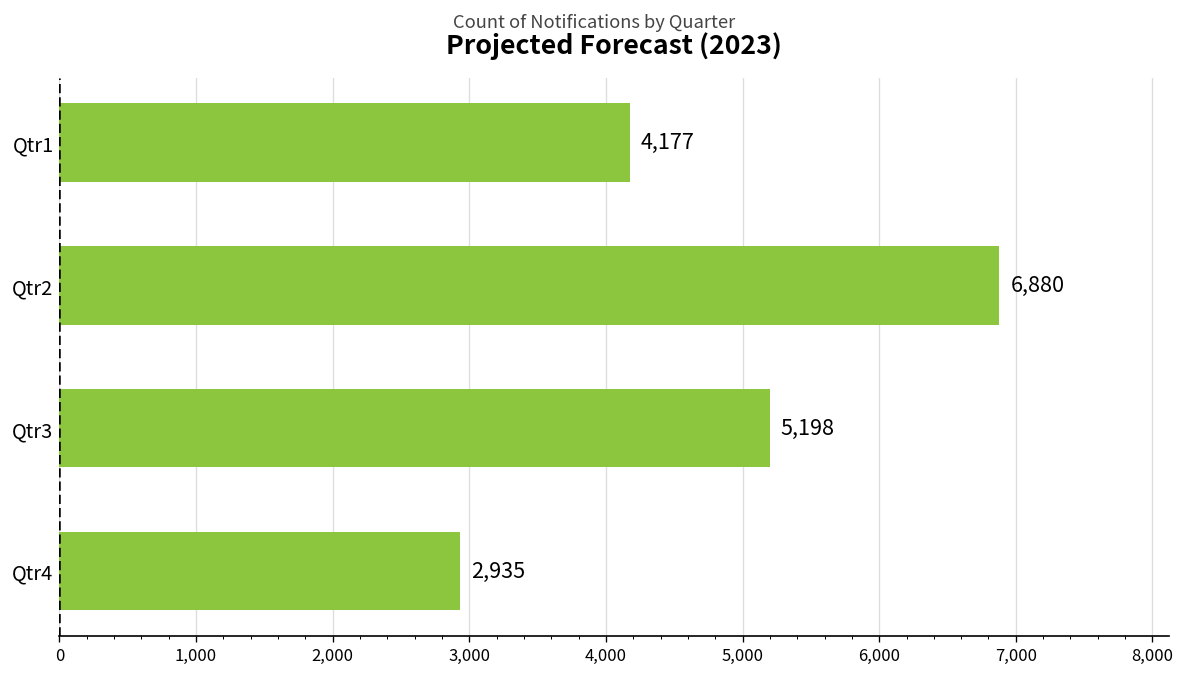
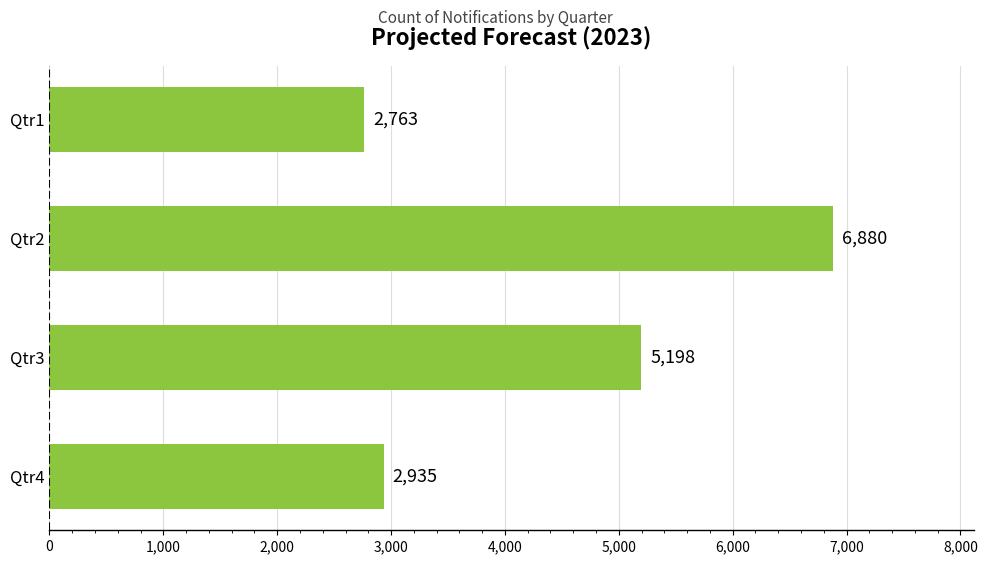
Qtr1: 4,177 -> 2,763
